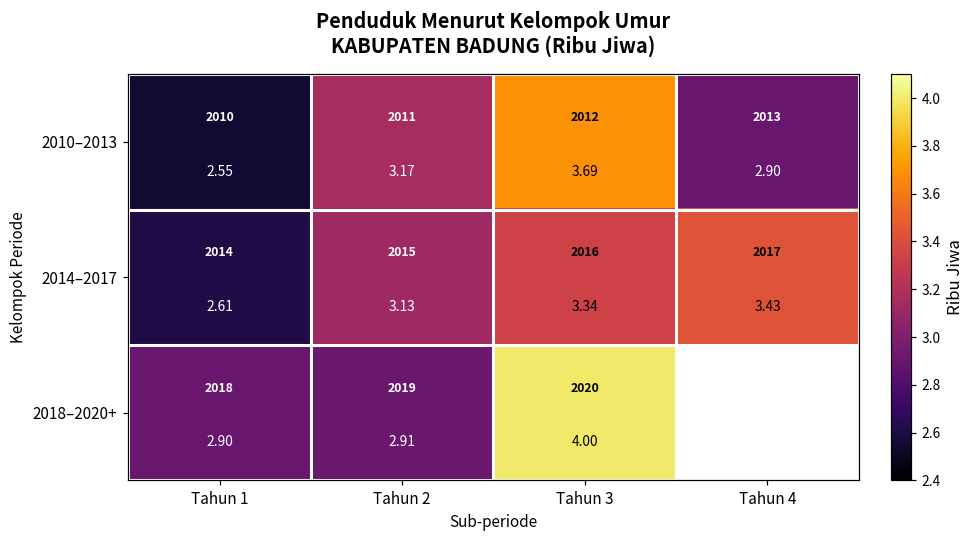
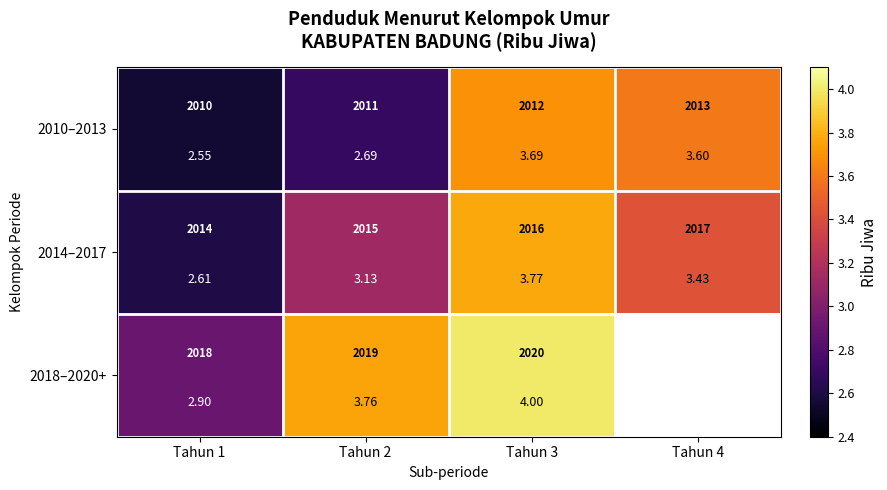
2010–2013, Tahun 2: 3.17 -> 2.69
2010–2013, Tahun 4: 2.90 -> 3.60
2014–2017, Tahun 3: 3.34 -> 3.77
2018–2020+, Tahun 2: 2.91 -> 3.76
